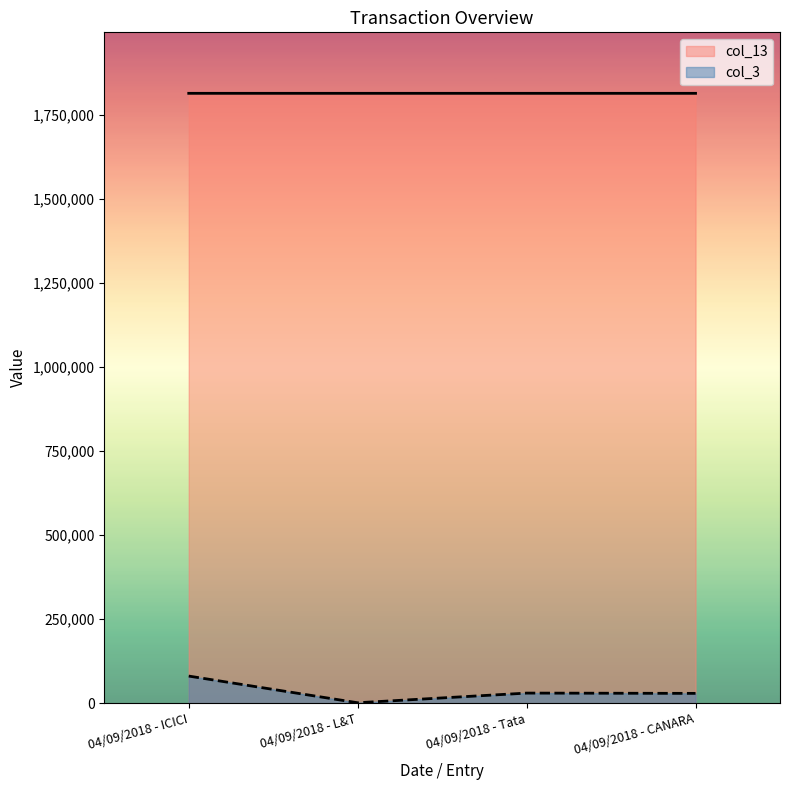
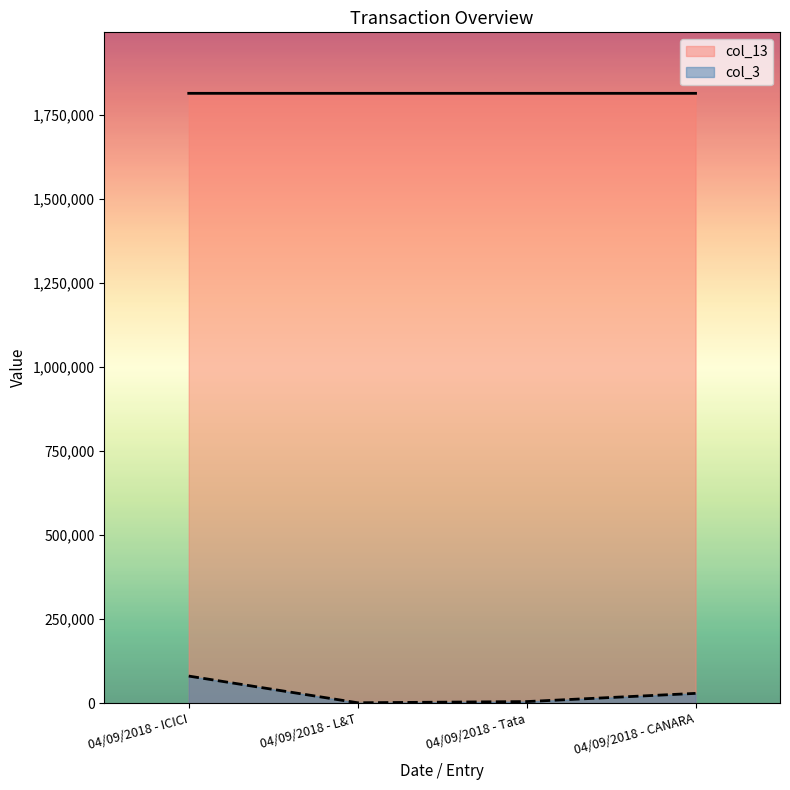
col_3, 04/09/2018 - Tata: 30,000 -> 10,000
